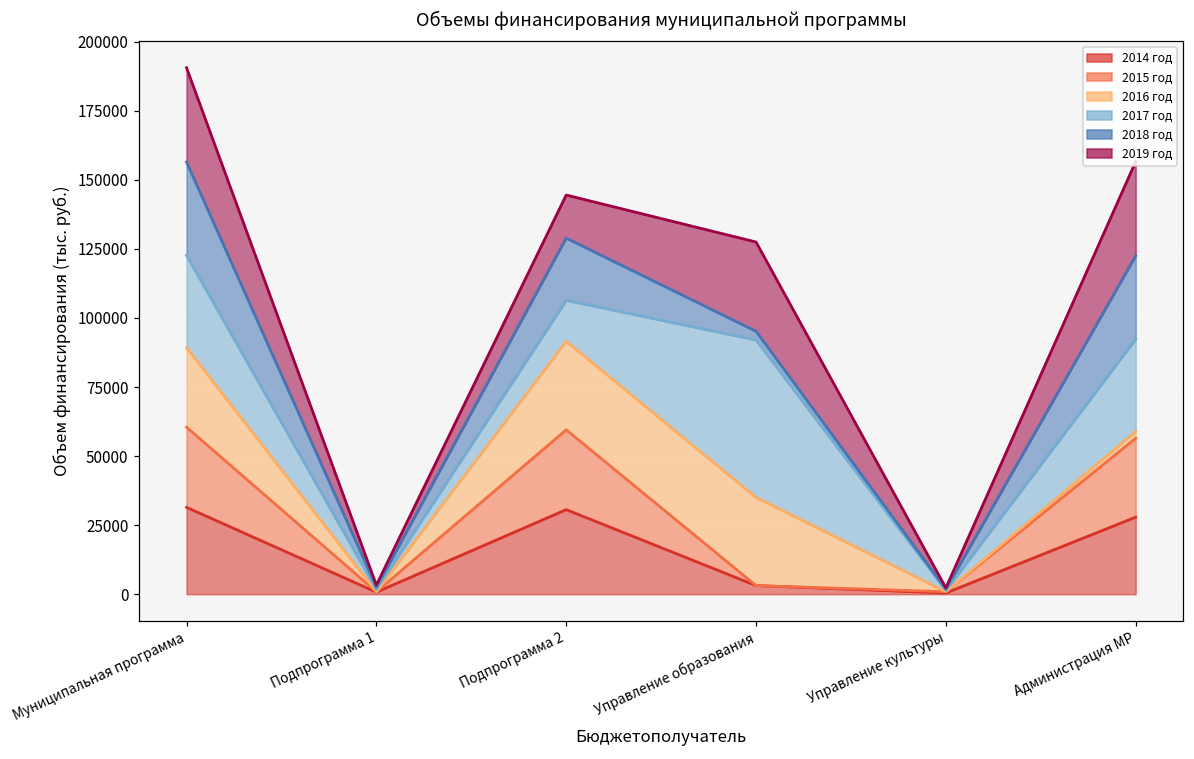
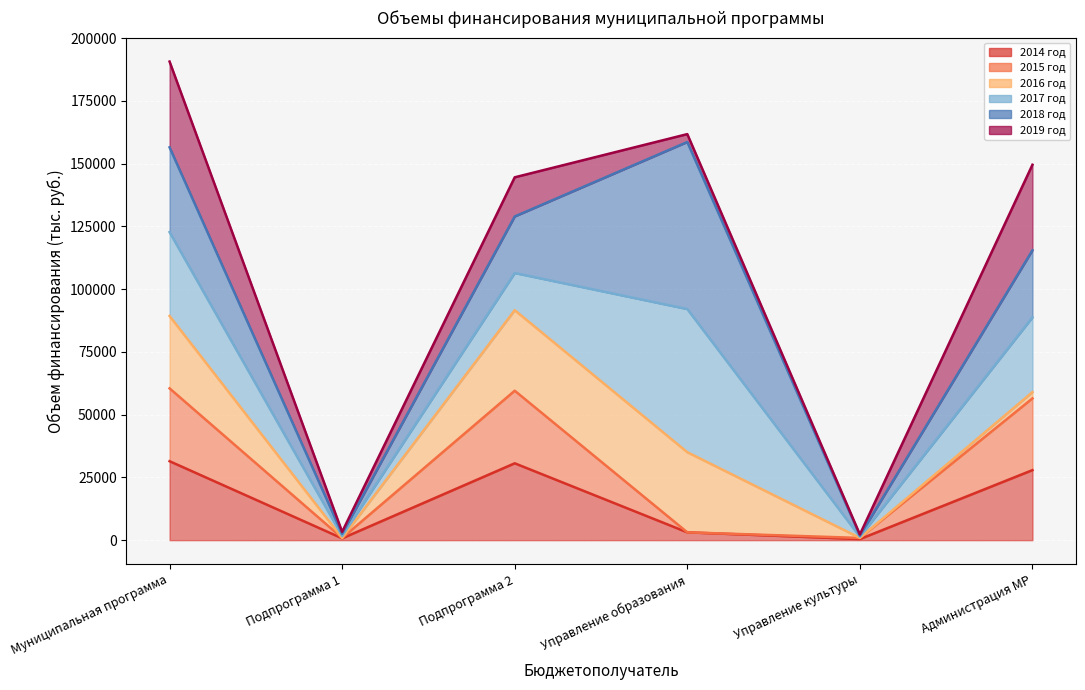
2018 год, Управление образования: 3000 -> 67000
2019 год, Управление образования: 32000 -> 3000
2017 год, Администрация МР: 33000 -> 30000
2018 год, Администрация МР: 30000 -> 27000
